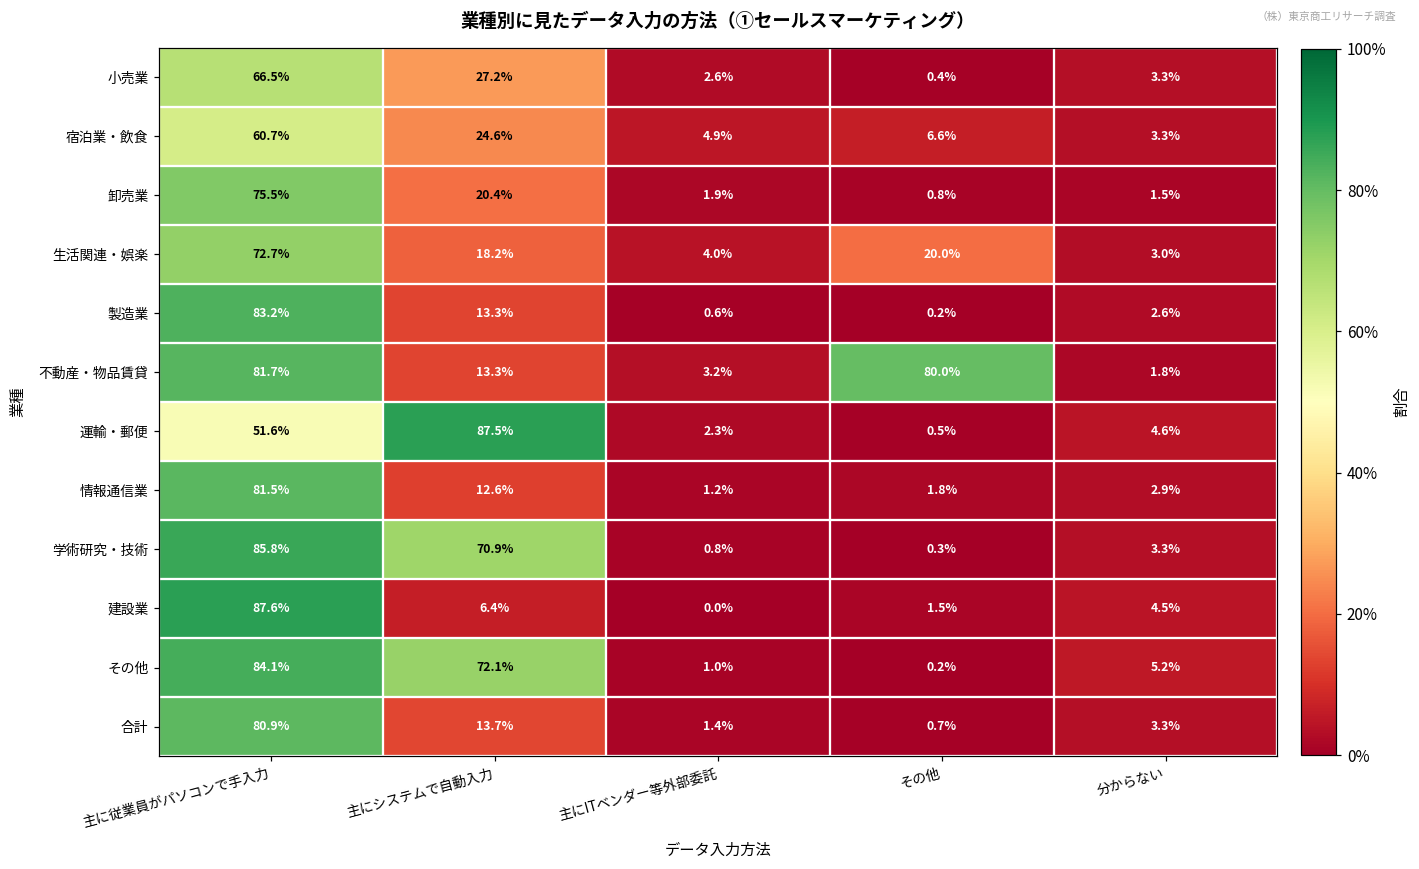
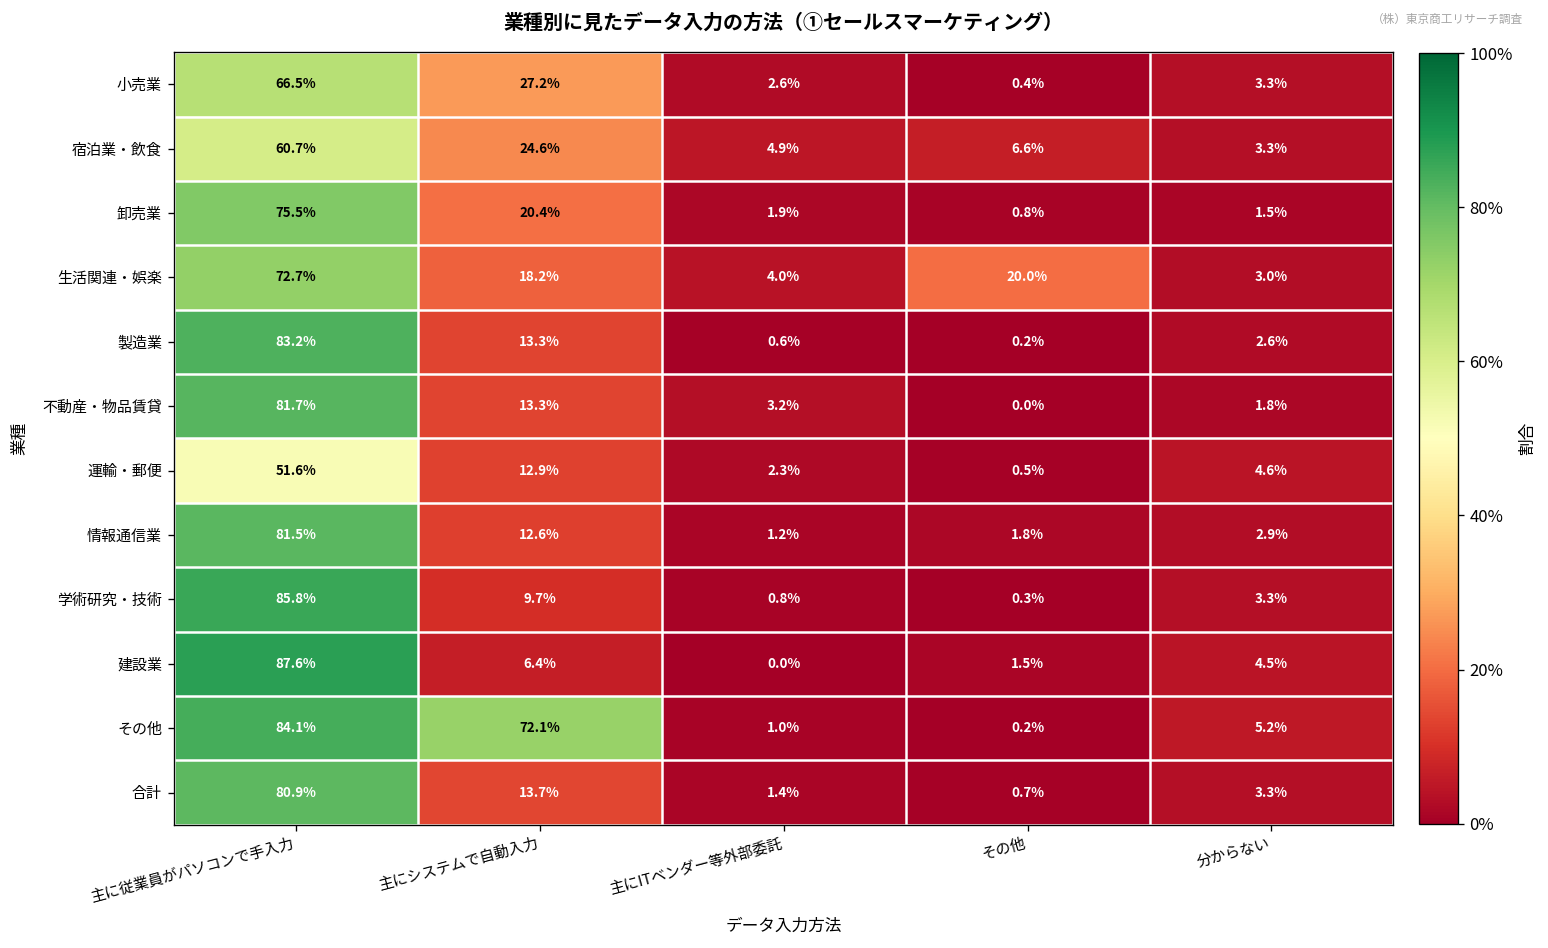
不動産・物品賃貸, その他: 80.0% -> 0.0%
運輸・郵便, 主にシステムで自動入力: 87.5% -> 12.9%
学術研究・技術, 主にシステムで自動入力: 70.9% -> 9.7%
